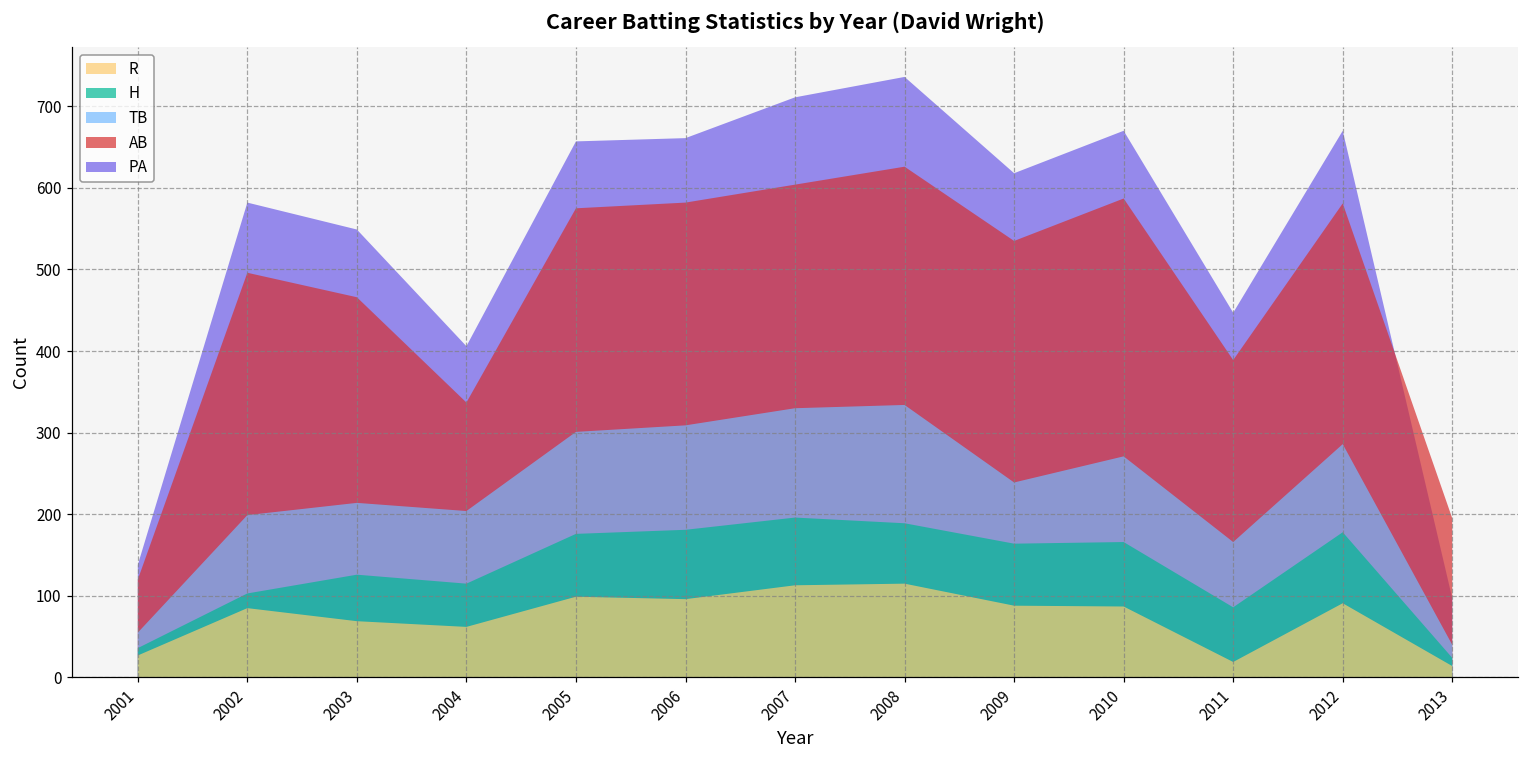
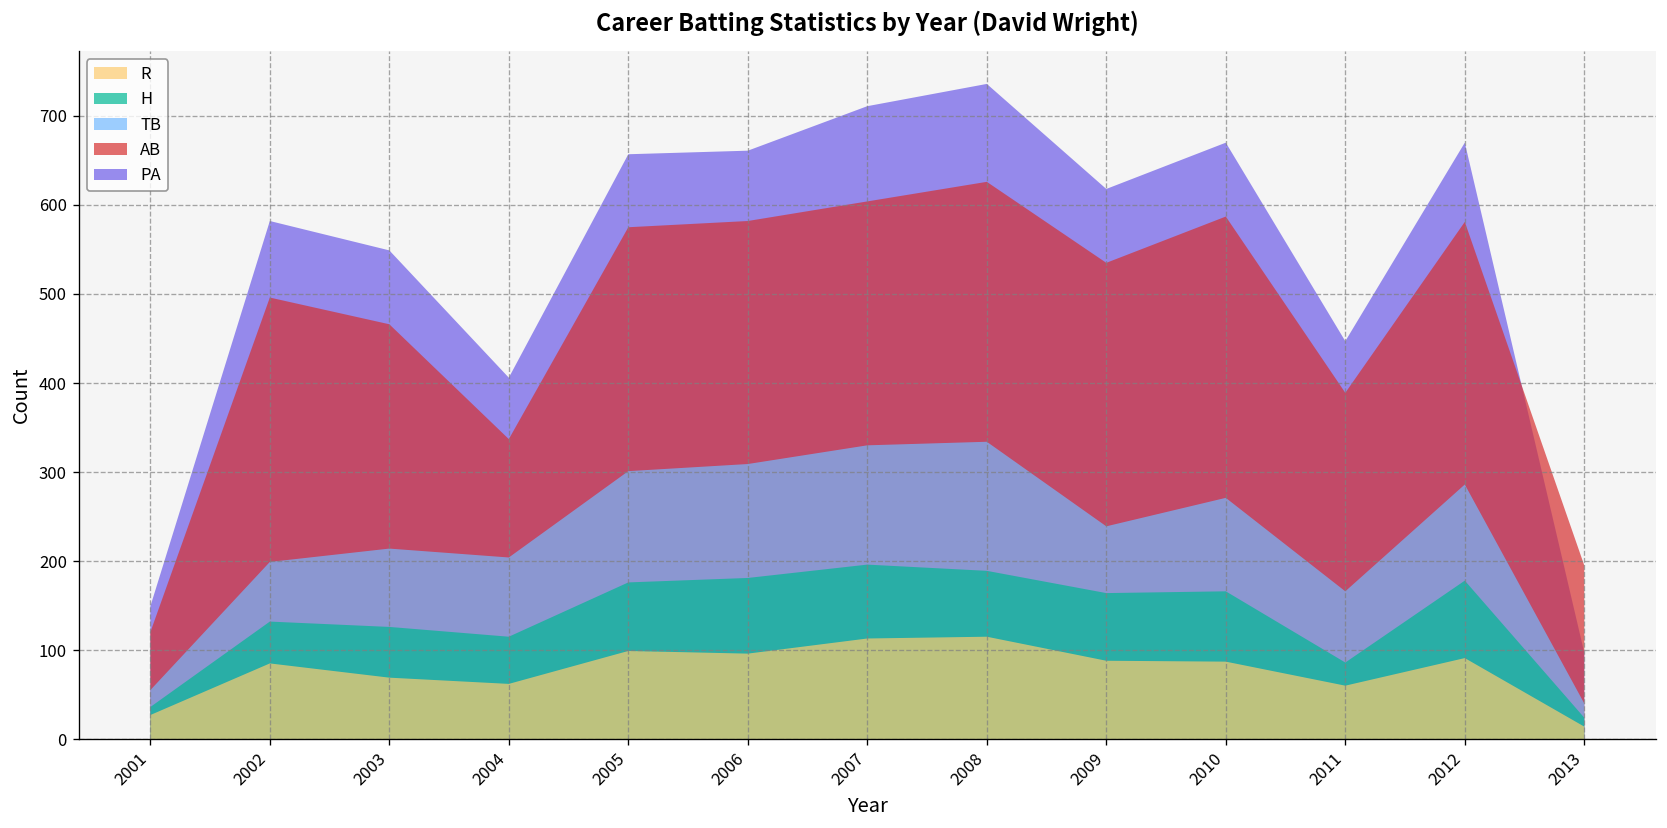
PA, 2001: 140 -> 150
H, 2002: 100 -> 130
R, 2011: 20 -> 60
